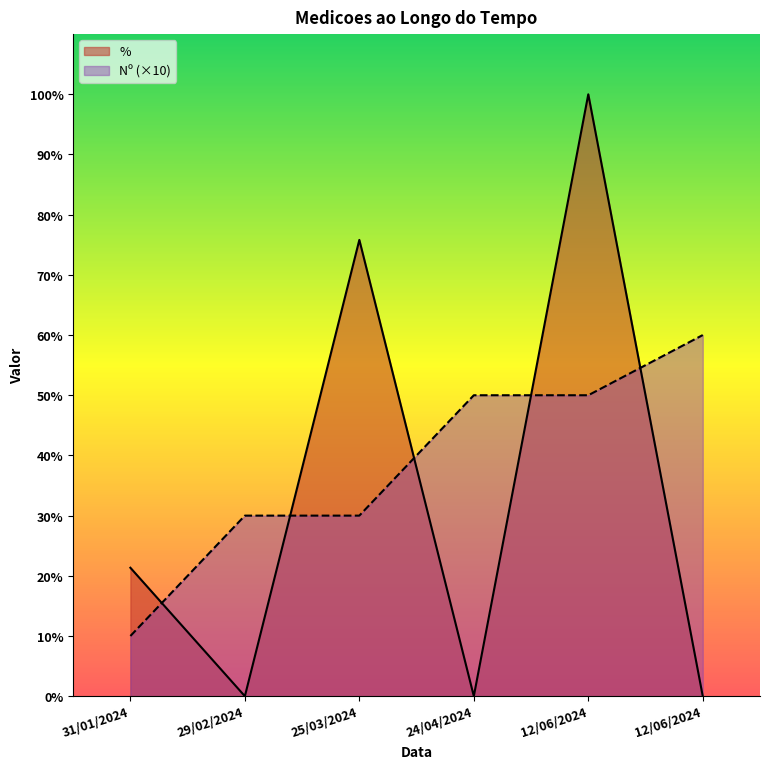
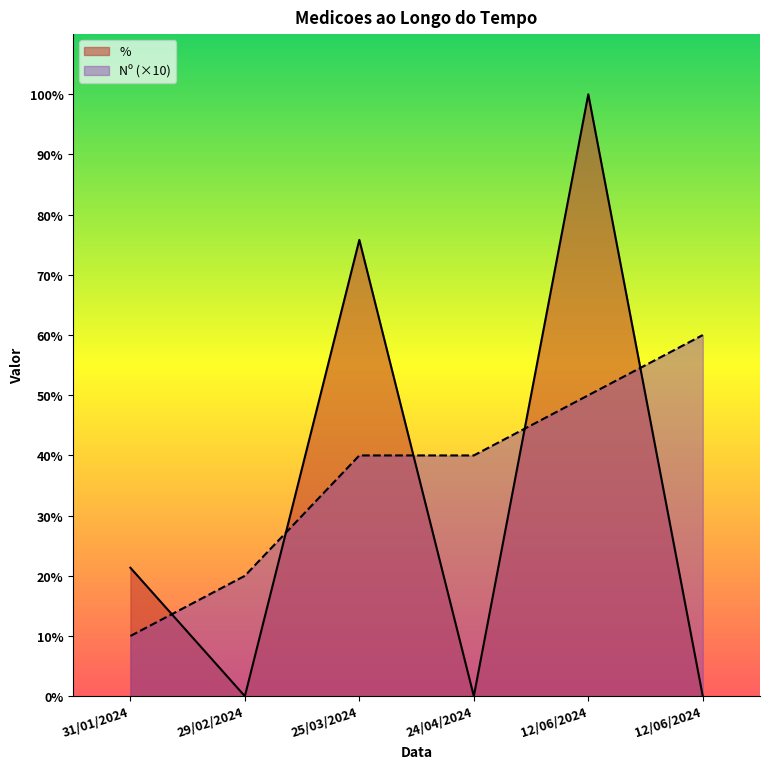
Nº (×10), 29/02/2024: 30% -> 20%
Nº (×10), 25/03/2024: 30% -> 40%
Nº (×10), 24/04/2024: 50% -> 40%
